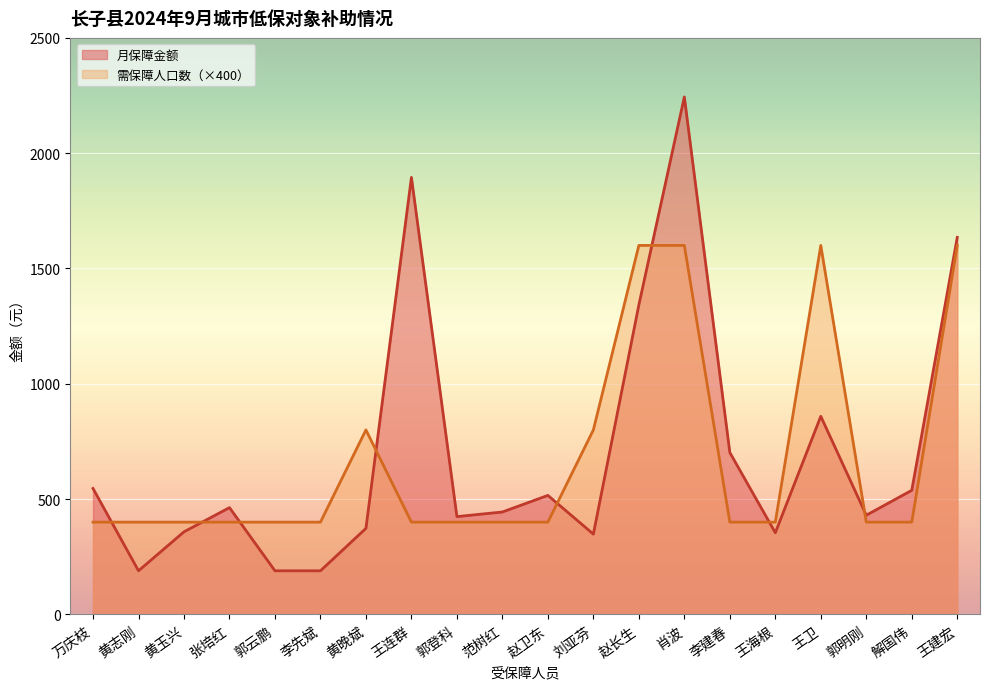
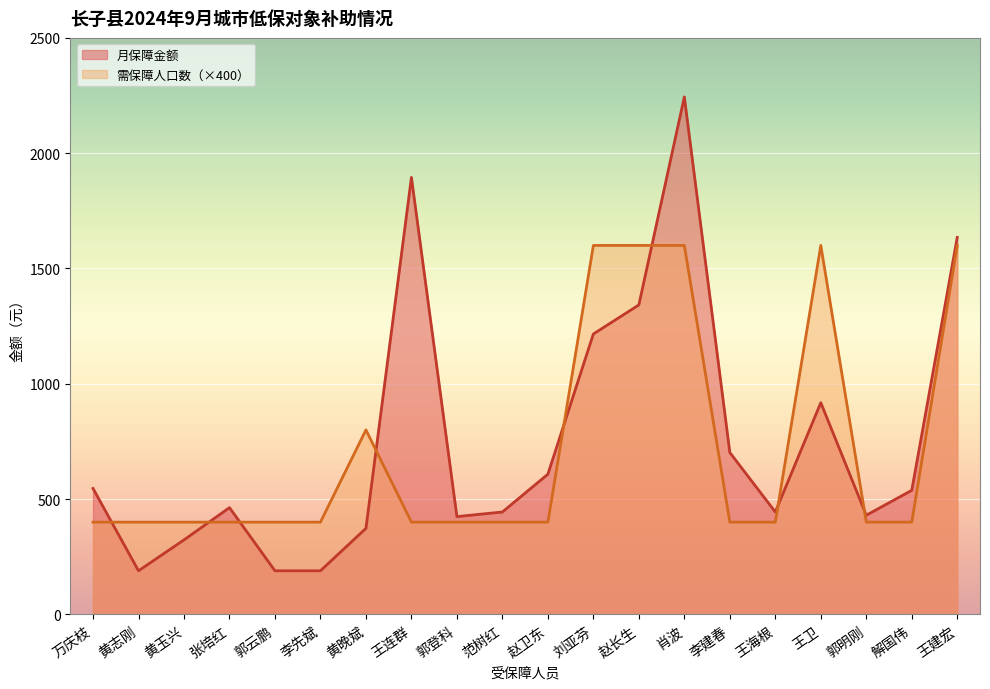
月保障金额, 黄玉兴: 360 -> 320
月保障金额, 赵卫东: 520 -> 610
月保障金额, 刘亚芬: 350 -> 1220
需保障人口数（×400）, 刘亚芬: 800 -> 1600
月保障金额, 王海根: 350 -> 440
月保障金额, 王卫: 860 -> 920
